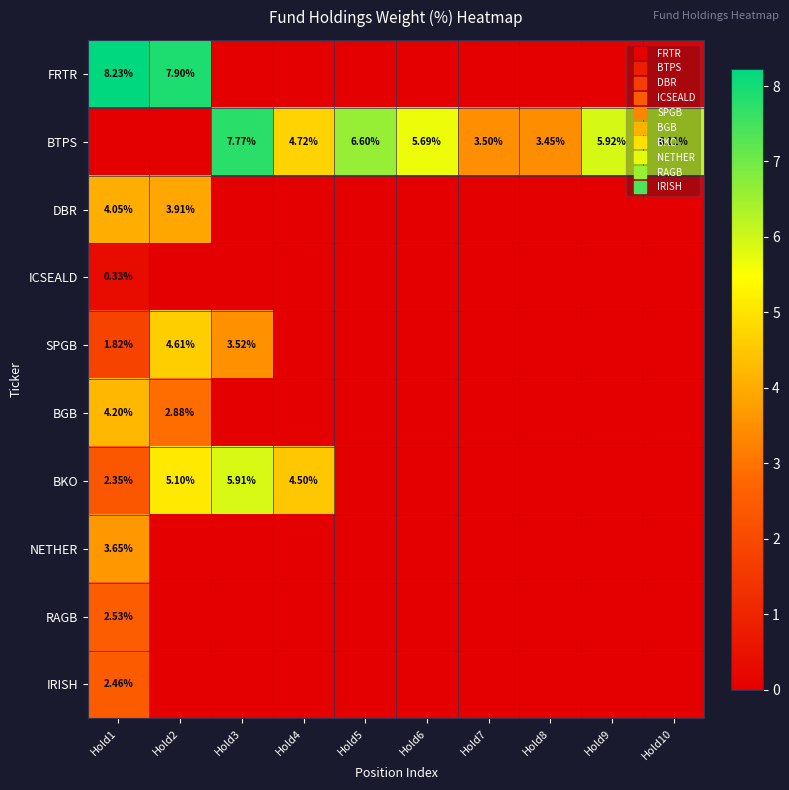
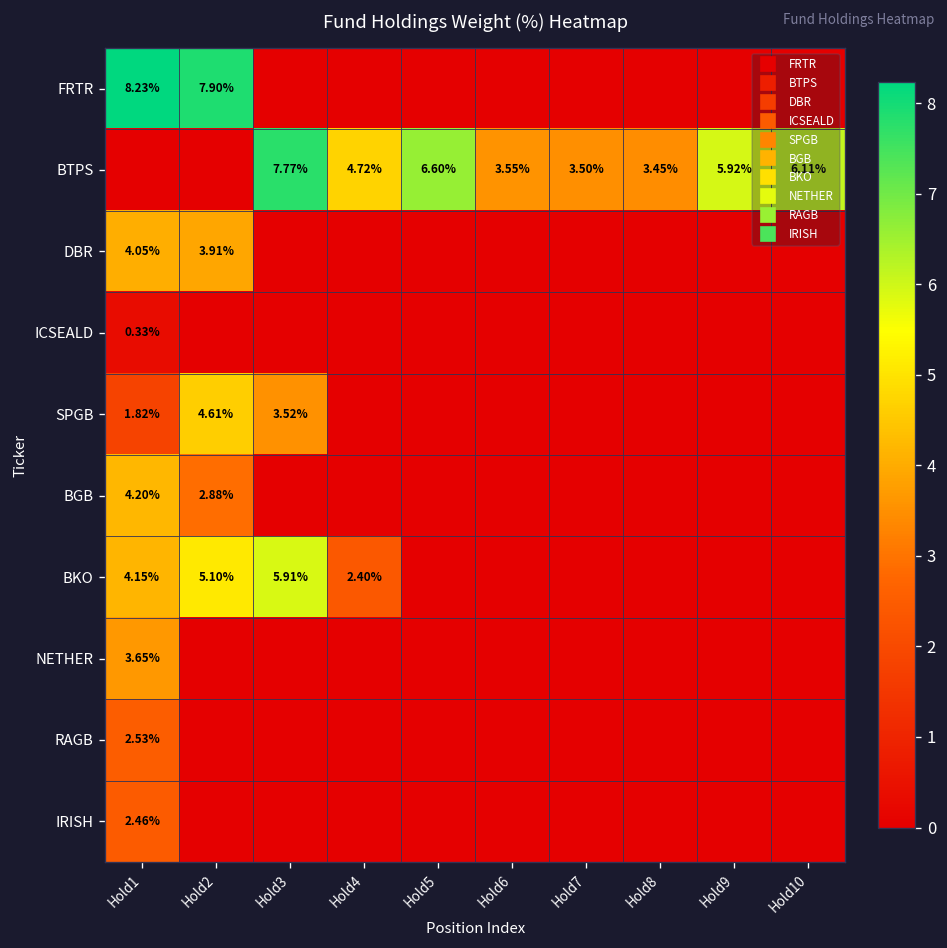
BTPS, Hold6: 5.69% -> 3.55%
BKO, Hold1: 2.35% -> 4.15%
BKO, Hold4: 4.50% -> 2.40%
